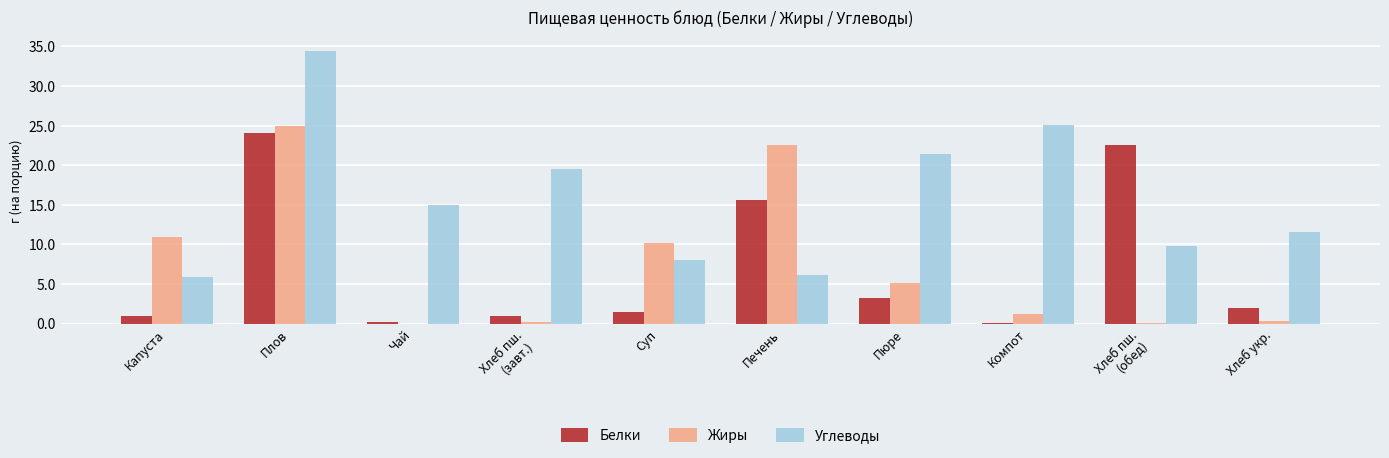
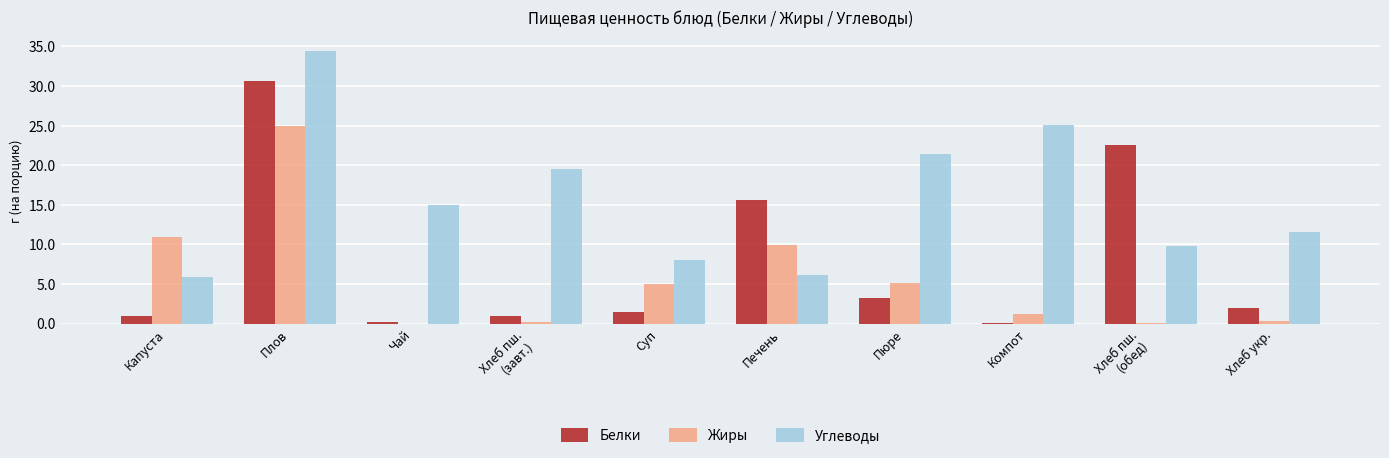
Белки, Плов: 24 -> 31
Жиры, Суп: 10 -> 5
Жиры, Печень: 23 -> 10
